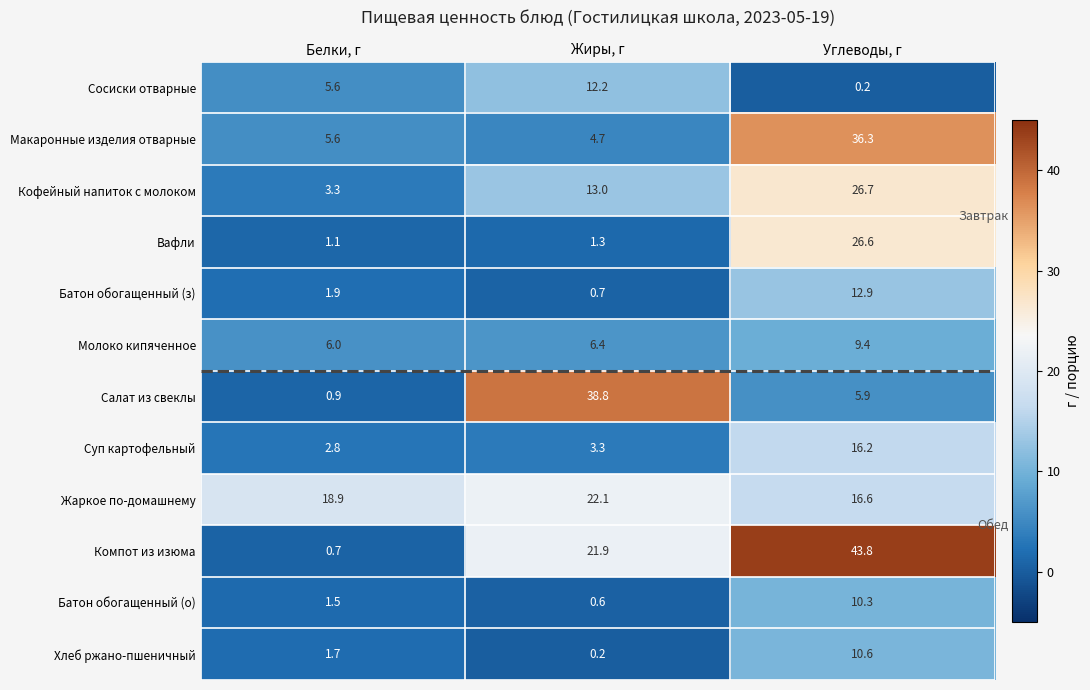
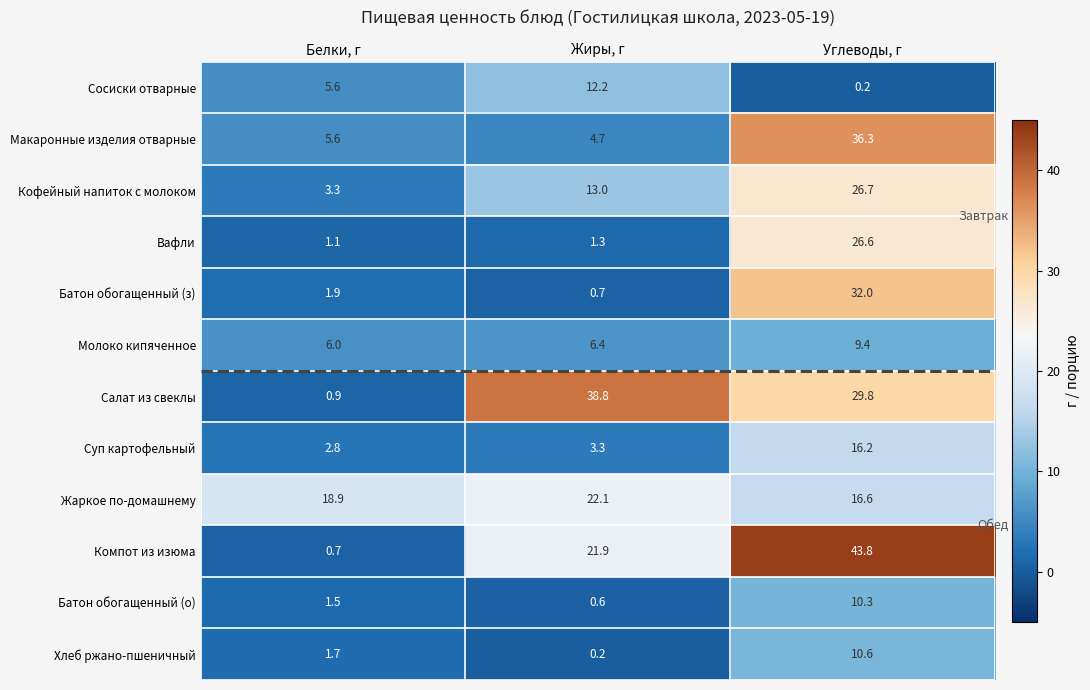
Батон обогащенный (з), Углеводы, г: 12.9 -> 32.0
Салат из свеклы, Углеводы, г: 5.9 -> 29.8
